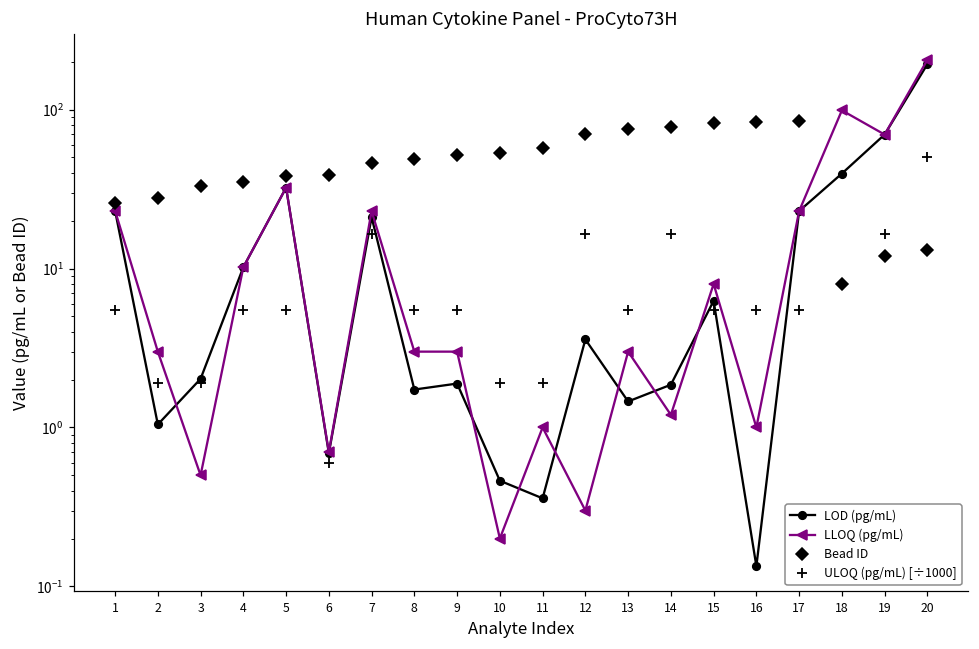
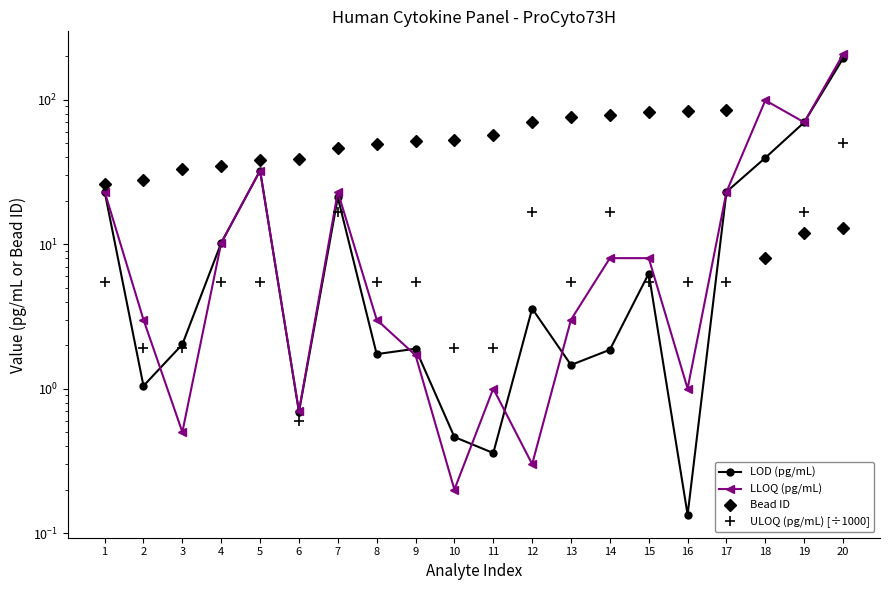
LLOQ (pg/mL), 9: 3.0 -> 1.7
LLOQ (pg/mL), 14: 1.2 -> 8
